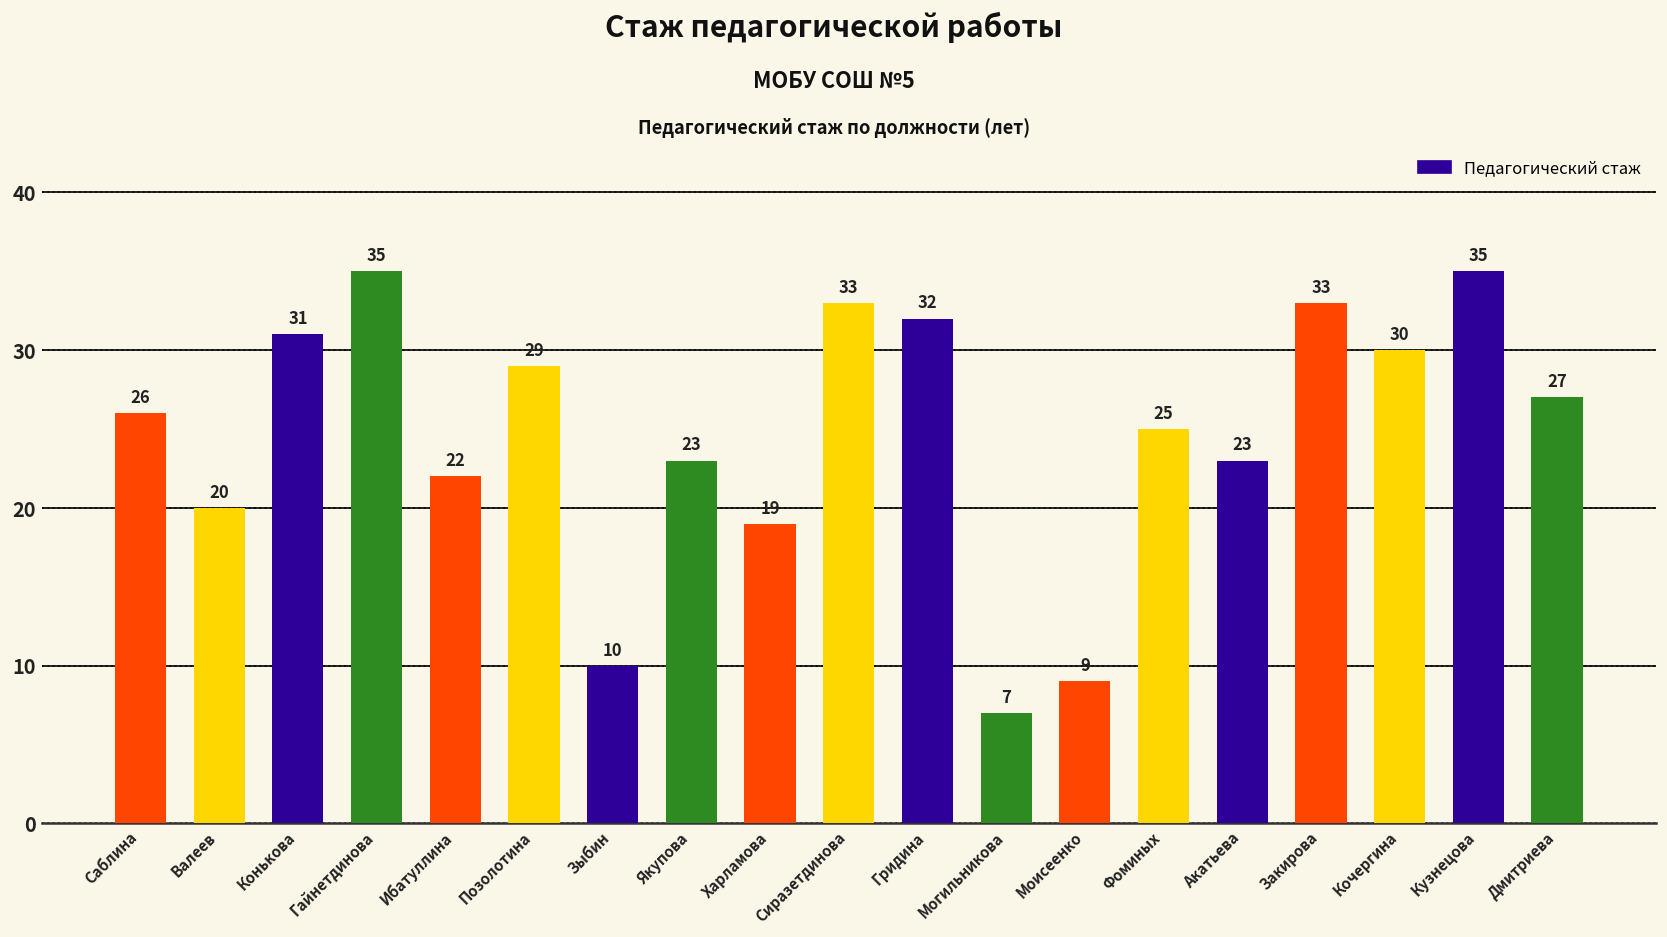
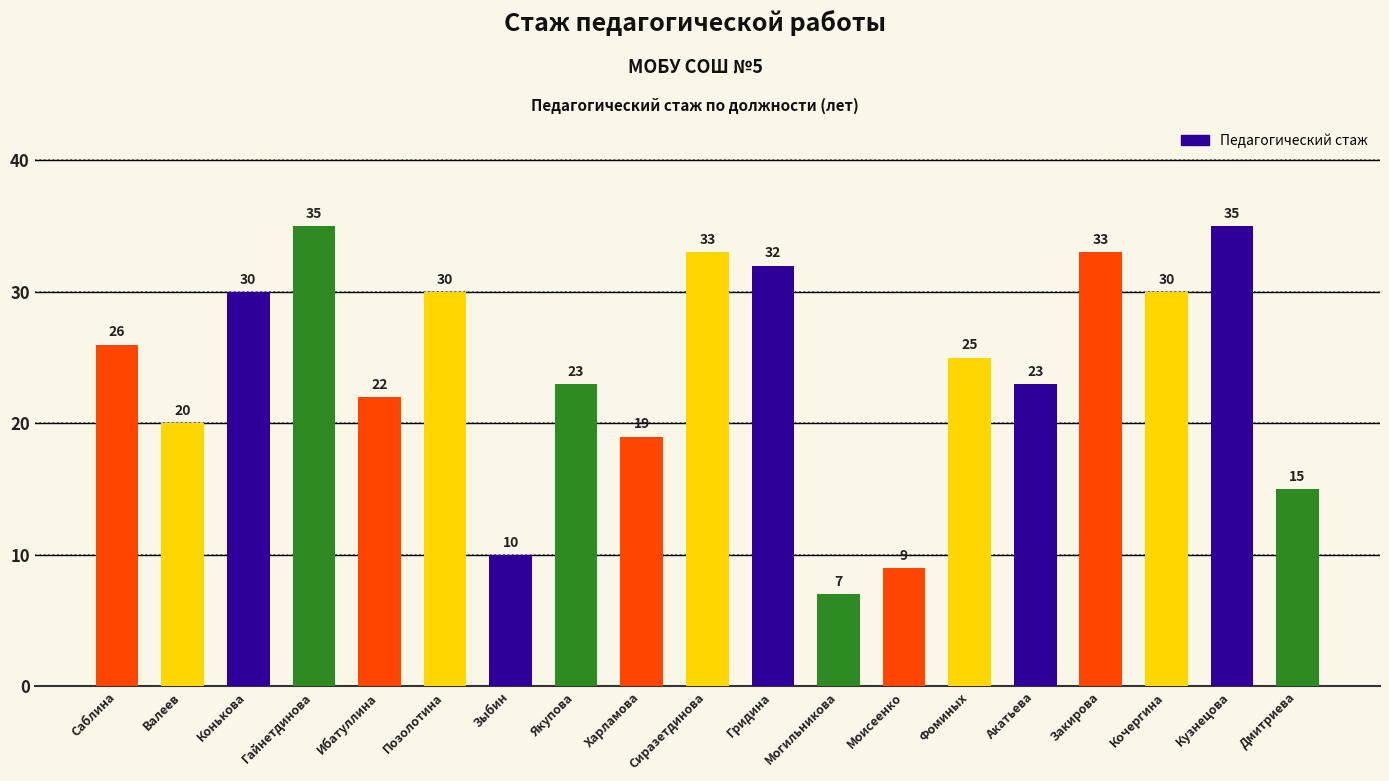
Конькова: 31 -> 30
Позолотина: 29 -> 30
Дмитриева: 27 -> 15
